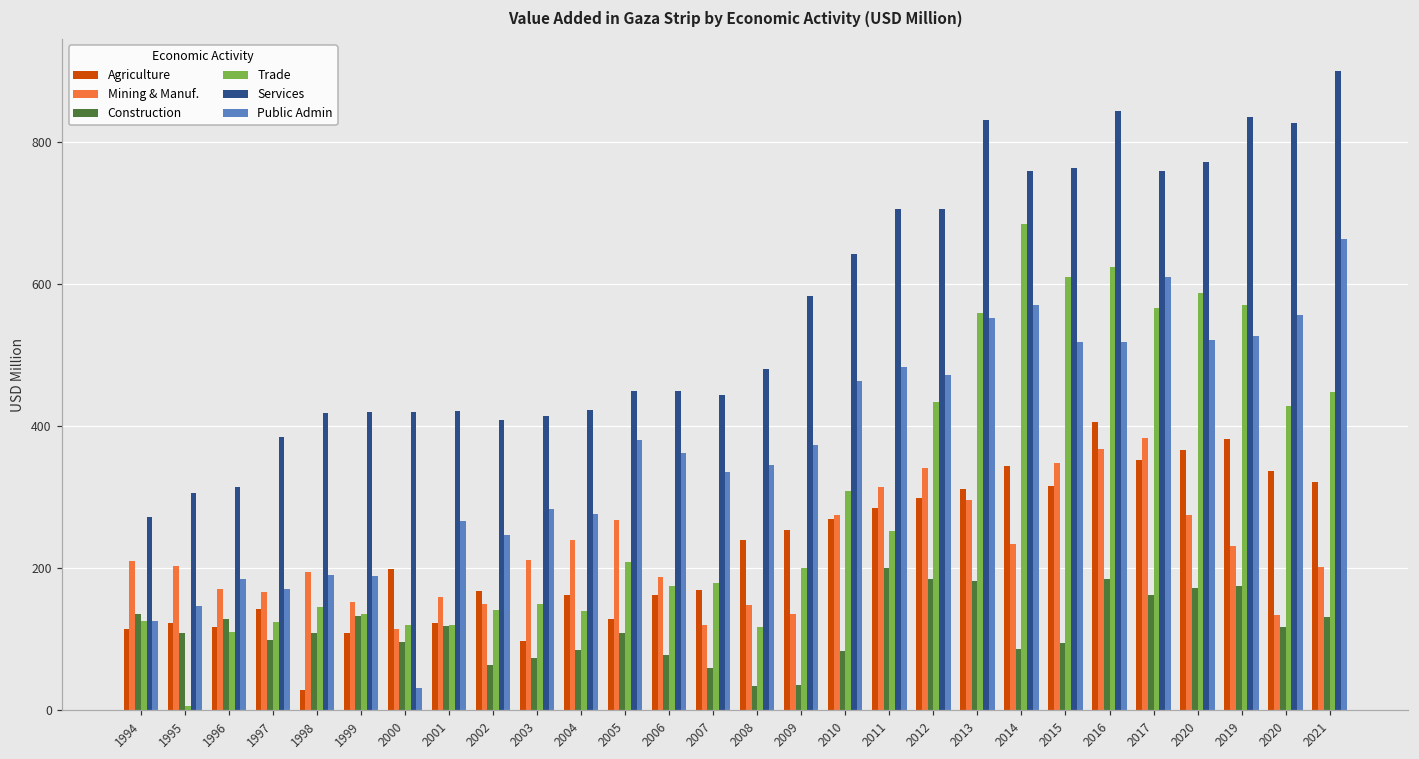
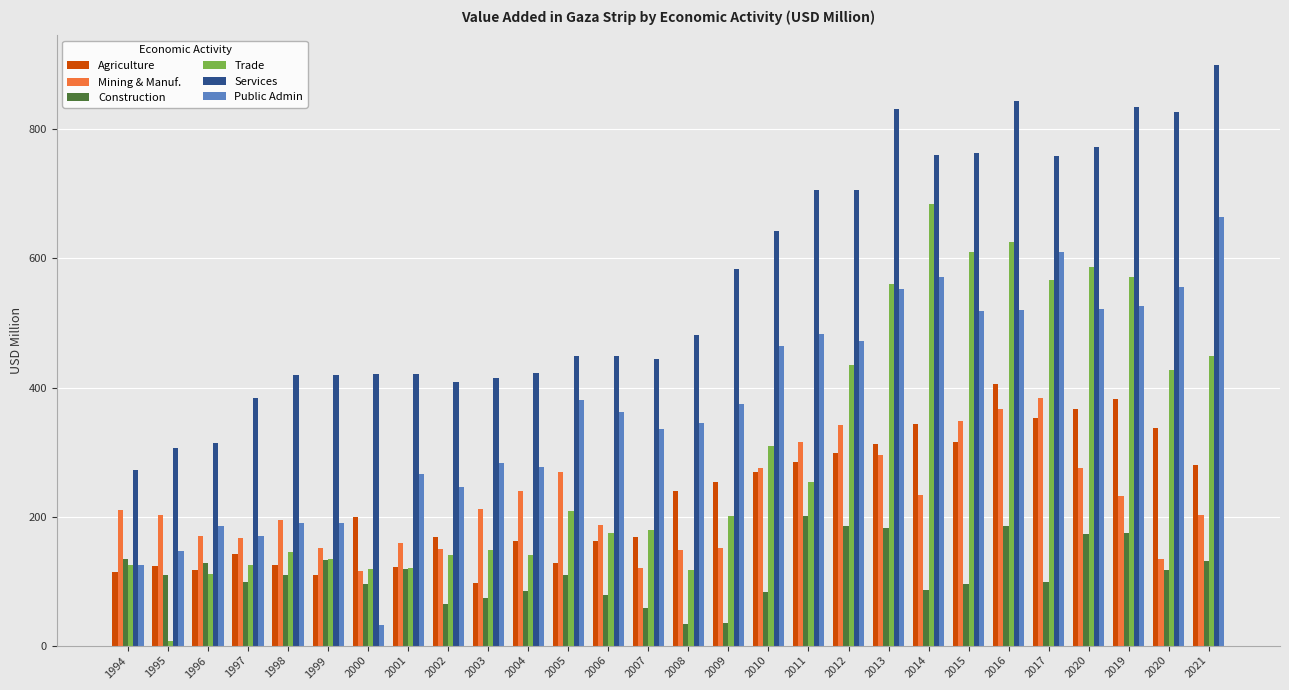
Agriculture, 1998: 30 -> 130
Mining & Manuf., 2009: 140 -> 150
Construction, 2017: 160 -> 100
Agriculture, 2021: 320 -> 280
